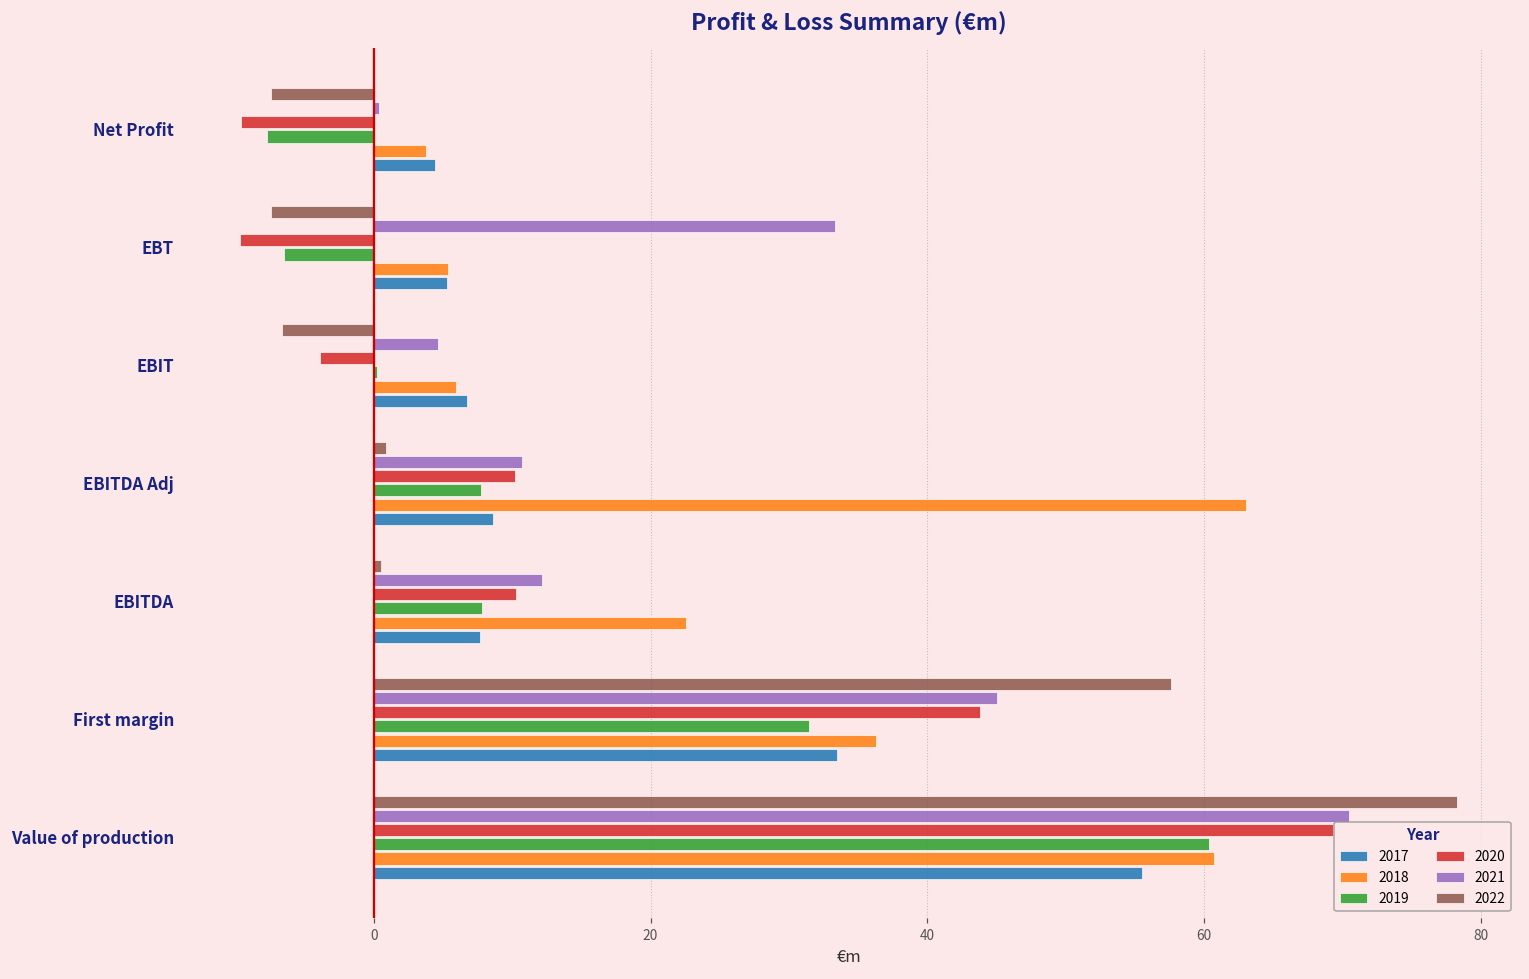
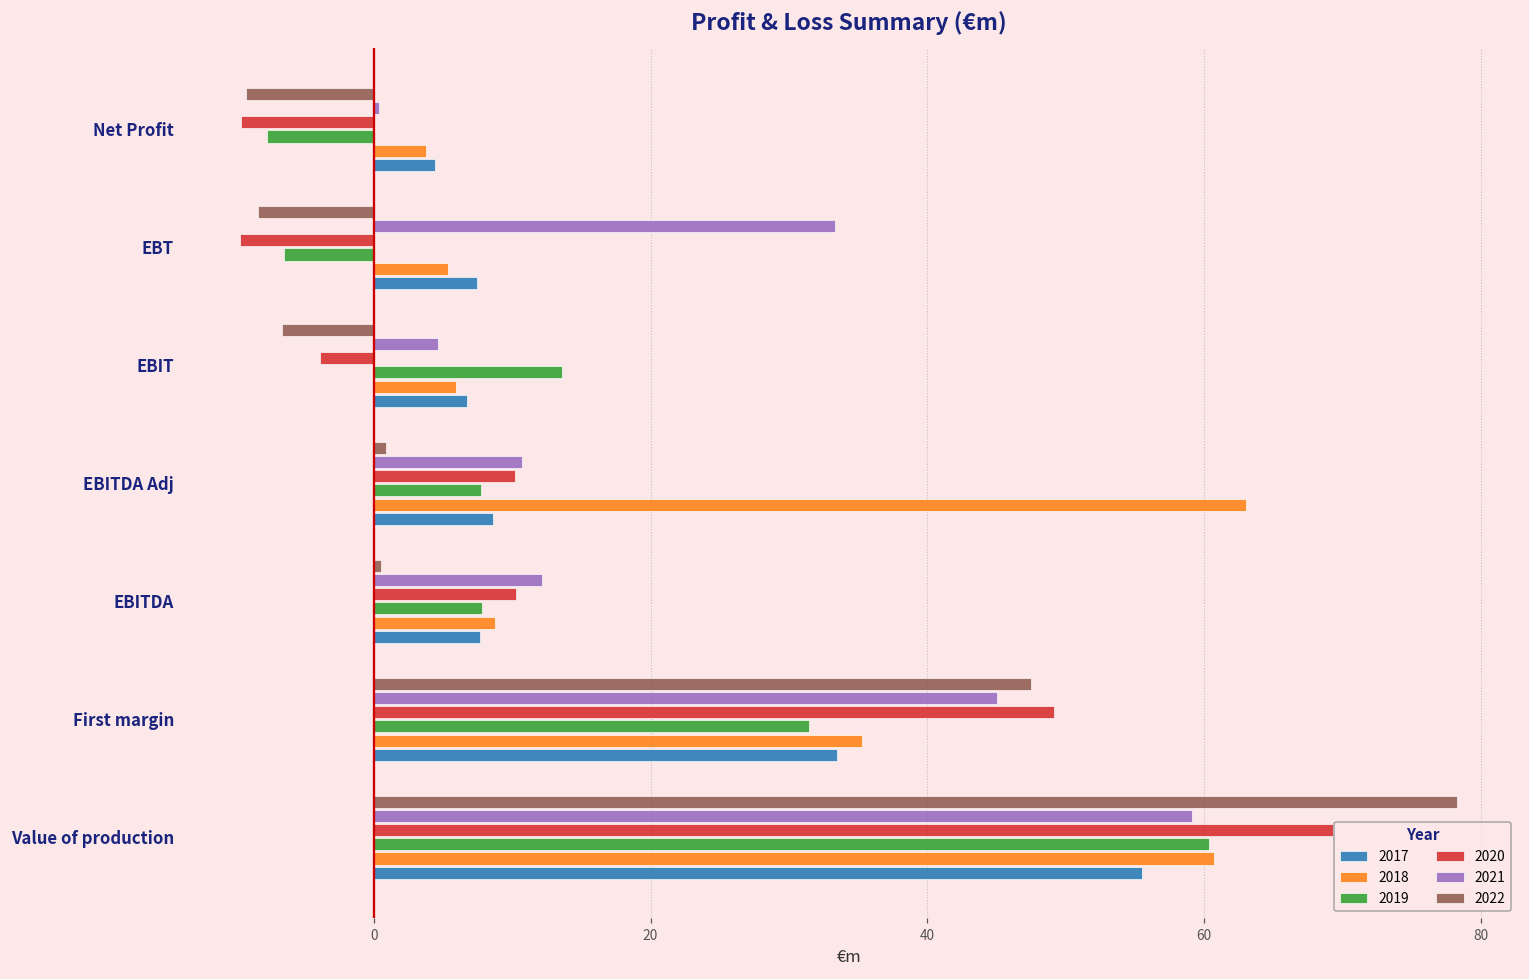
2022, Net Profit: -7.4 -> -9.2
2022, EBT: -7.4 -> -8.4
2017, EBT: 5.3 -> 7.5
2019, EBIT: 0.2 -> 13.6
2018, EBITDA: 22.5 -> 8.8
2022, First margin: 57.6 -> 47.5
2020, First margin: 43.8 -> 49.1
2018, First margin: 36.3 -> 35.3
2021, Value of production: 70.5 -> 59.1
